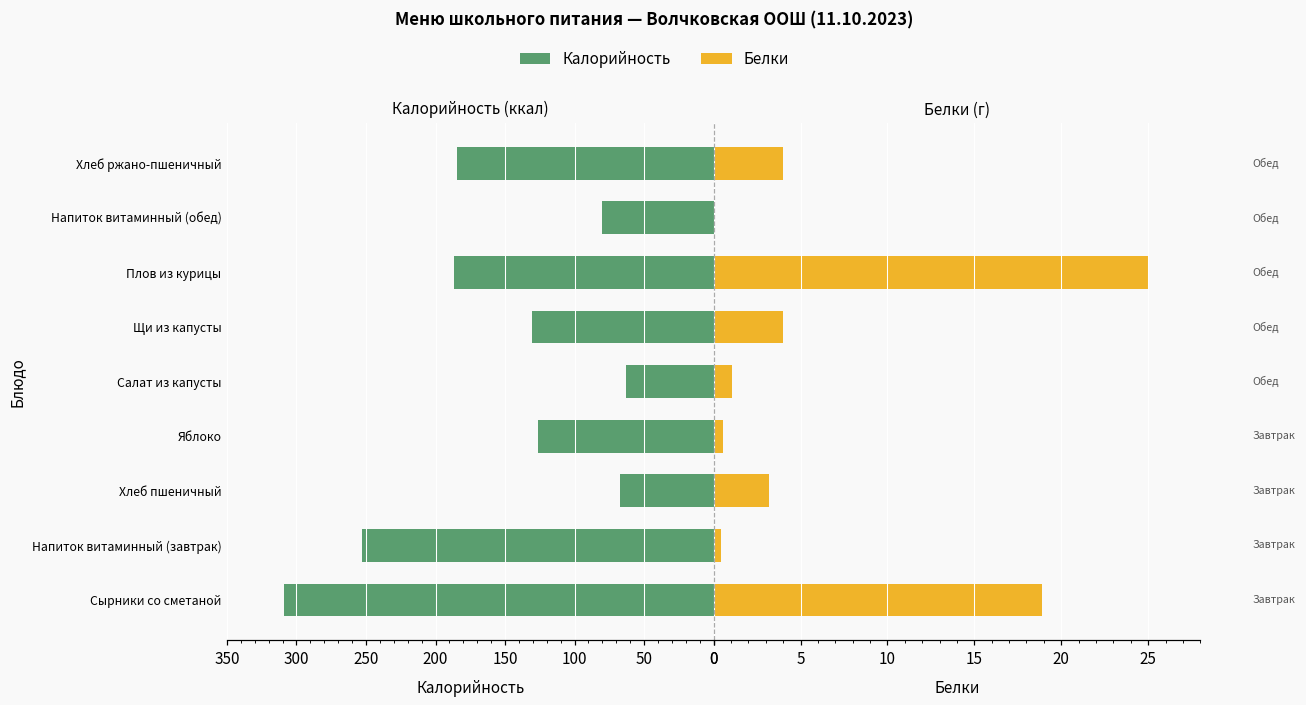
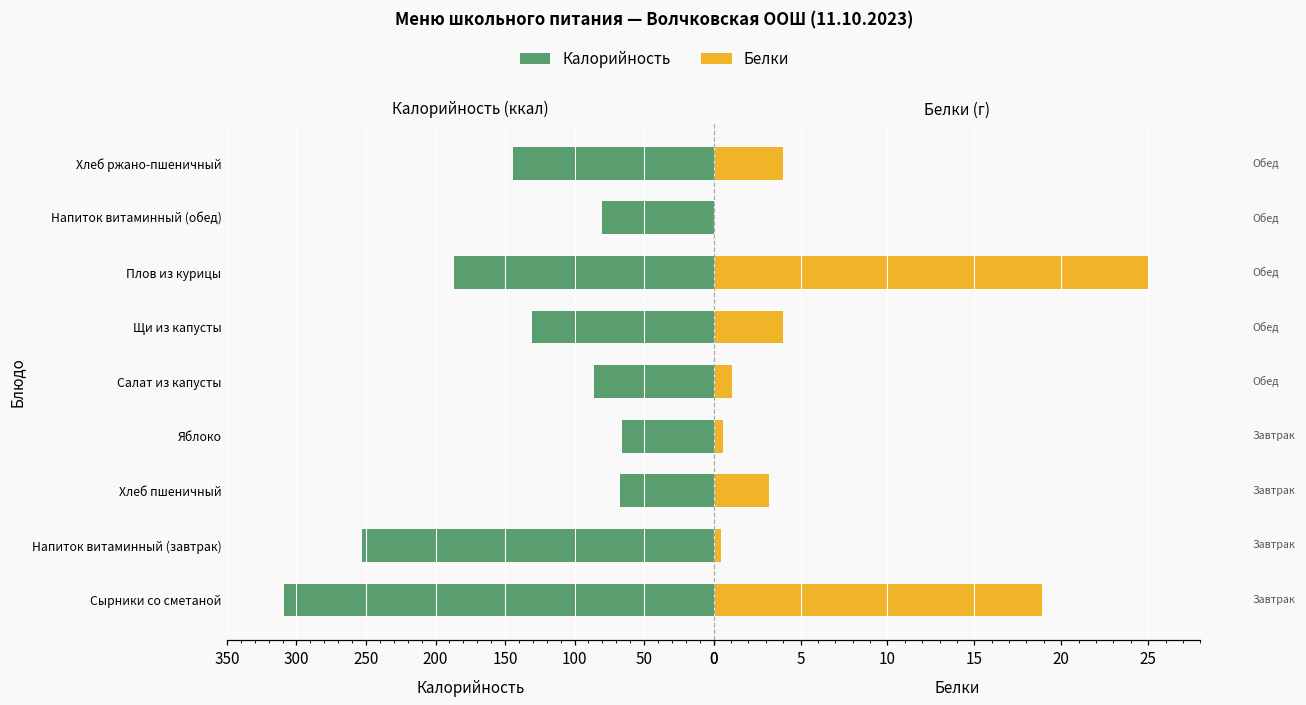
Калорийность (ккал), Хлеб ржано-пшеничный: 185 -> 144
Калорийность (ккал), Салат из капусты: 63 -> 86
Калорийность (ккал), Яблоко: 126 -> 66
